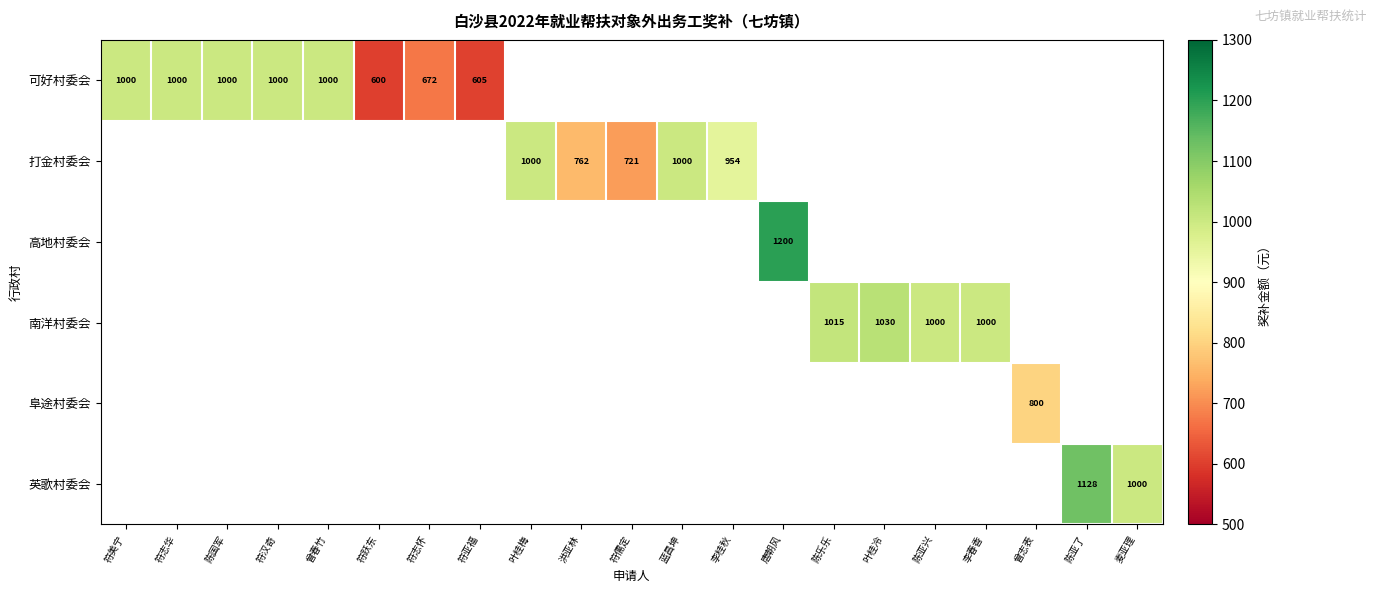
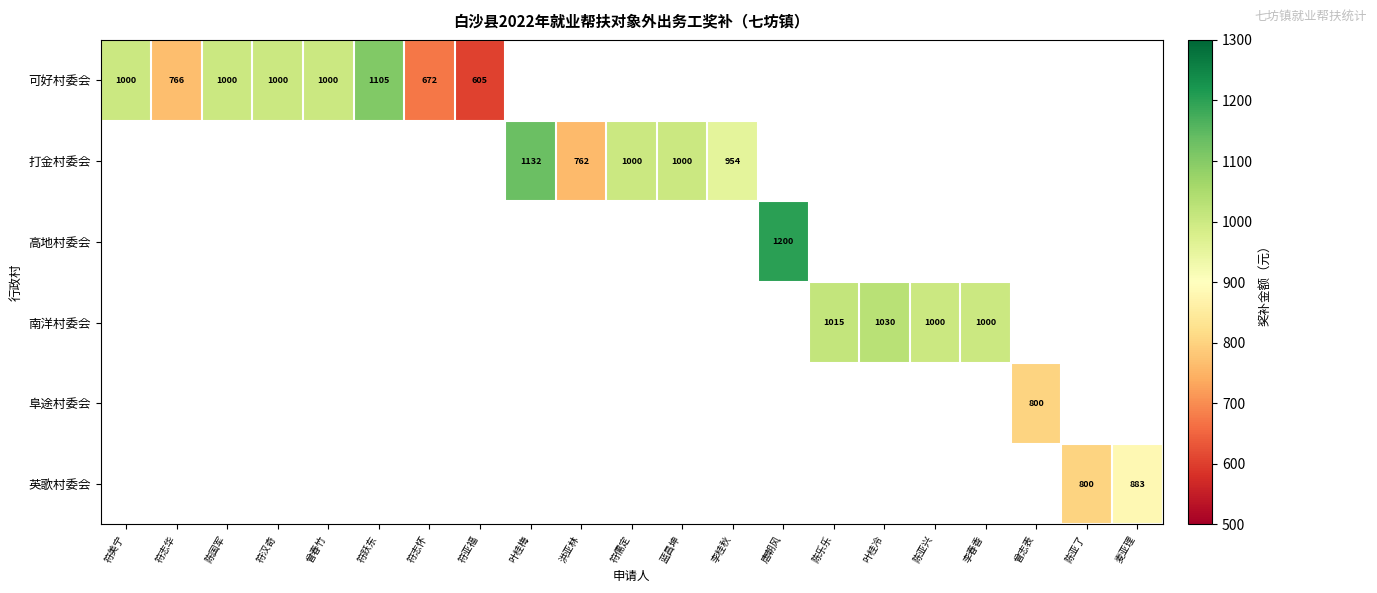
可好村委会, 符志华: 1000 -> 766
可好村委会, 符跃东: 600 -> 1105
打金村委会, 叶桂梅: 1000 -> 1132
打金村委会, 符儒定: 721 -> 1000
英歌村委会, 陈亚了: 1128 -> 800
英歌村委会, 麦亚理: 1000 -> 883
